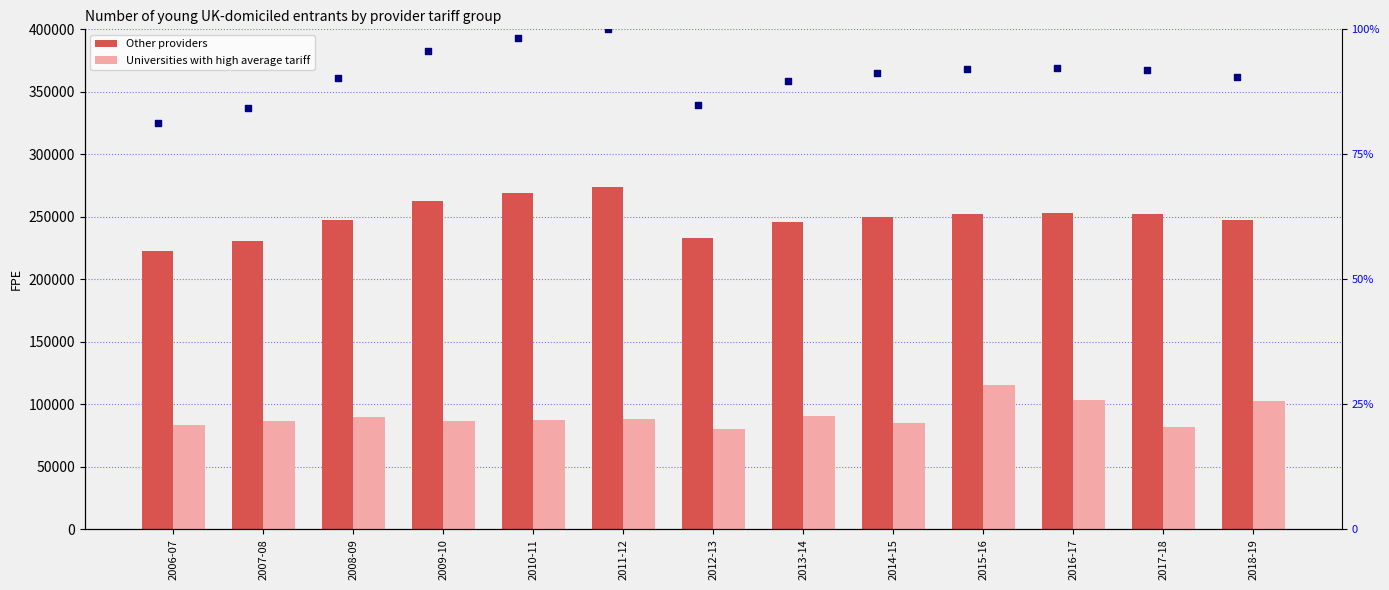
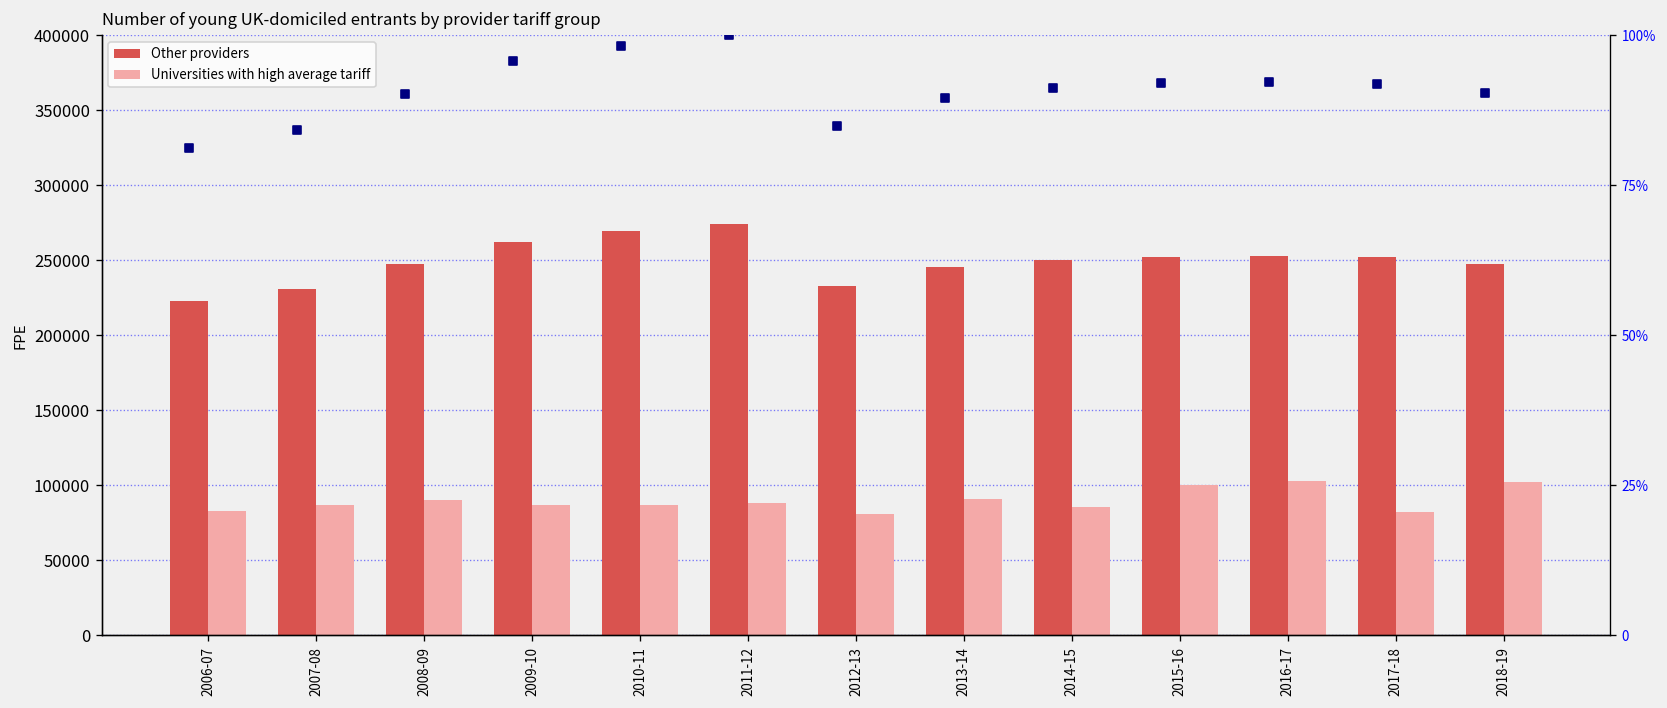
Universities with high average tariff, 2015-16: 116000 -> 100000
